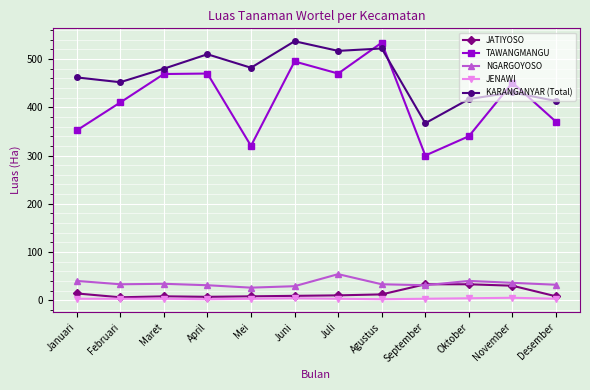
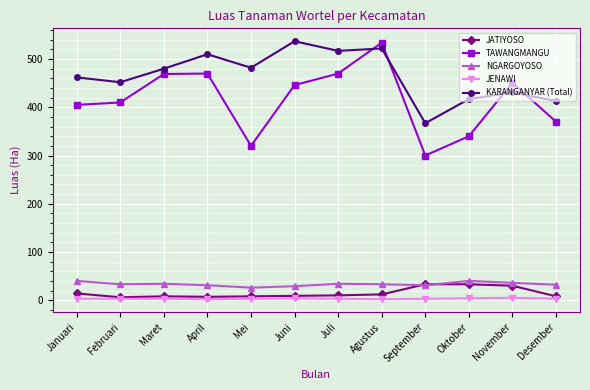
TAWANGMANGU, Januari: 350 -> 410
TAWANGMANGU, Juni: 500 -> 450
NGARGOYOSO, Juli: 50 -> 30
